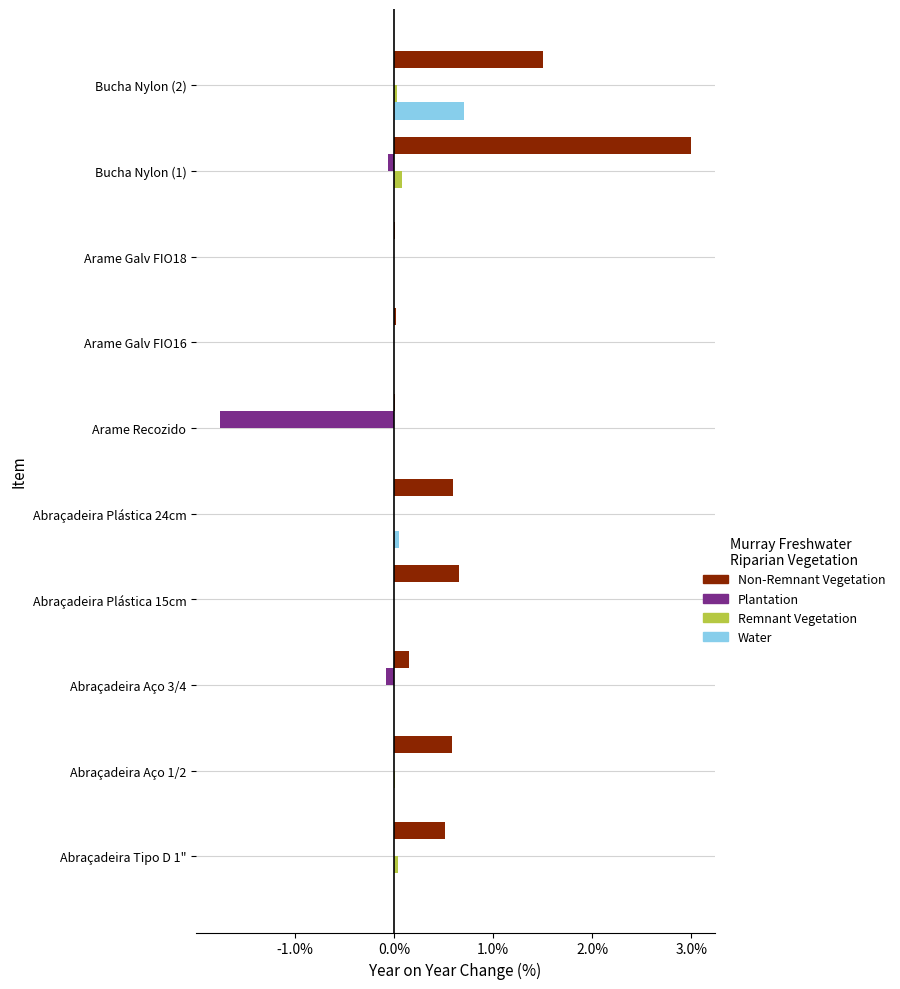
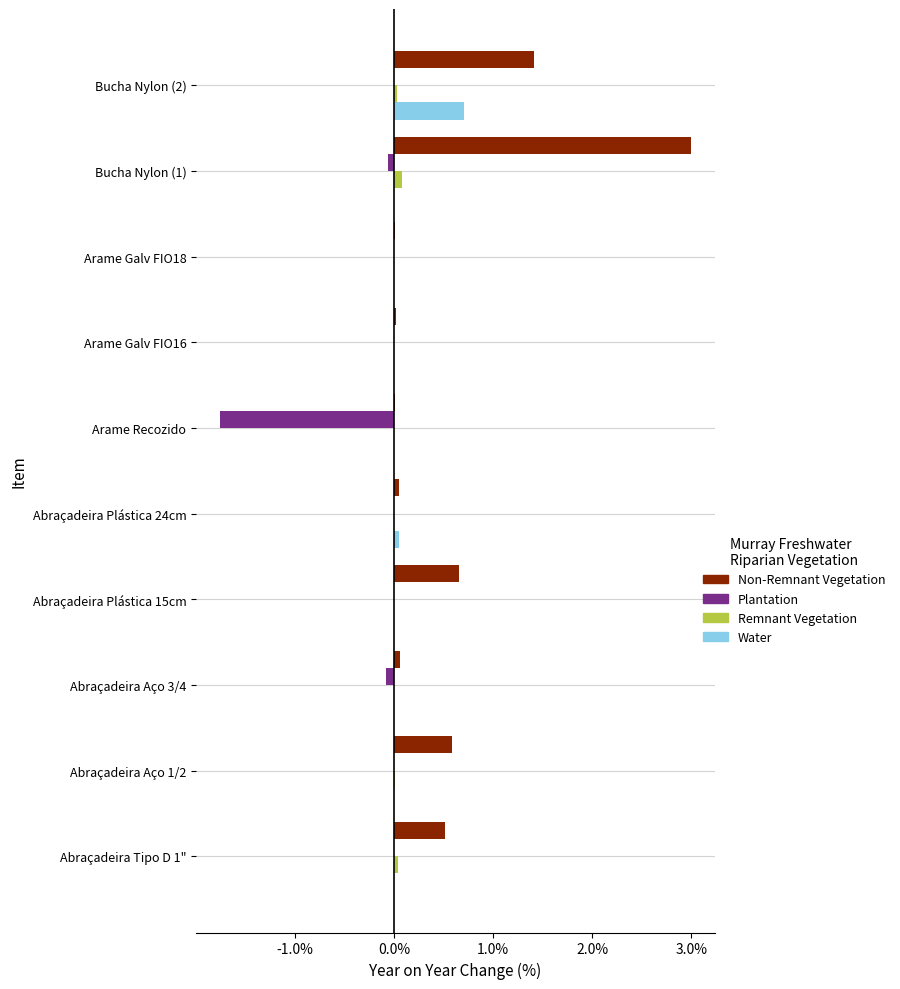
Non-Remnant Vegetation, Bucha Nylon (2): 1.5% -> 1.4%
Non-Remnant Vegetation, Abraçadeira Plástica 24cm: 0.6% -> 0.0%
Non-Remnant Vegetation, Abraçadeira Aço 3/4: 0.2% -> 0.1%
